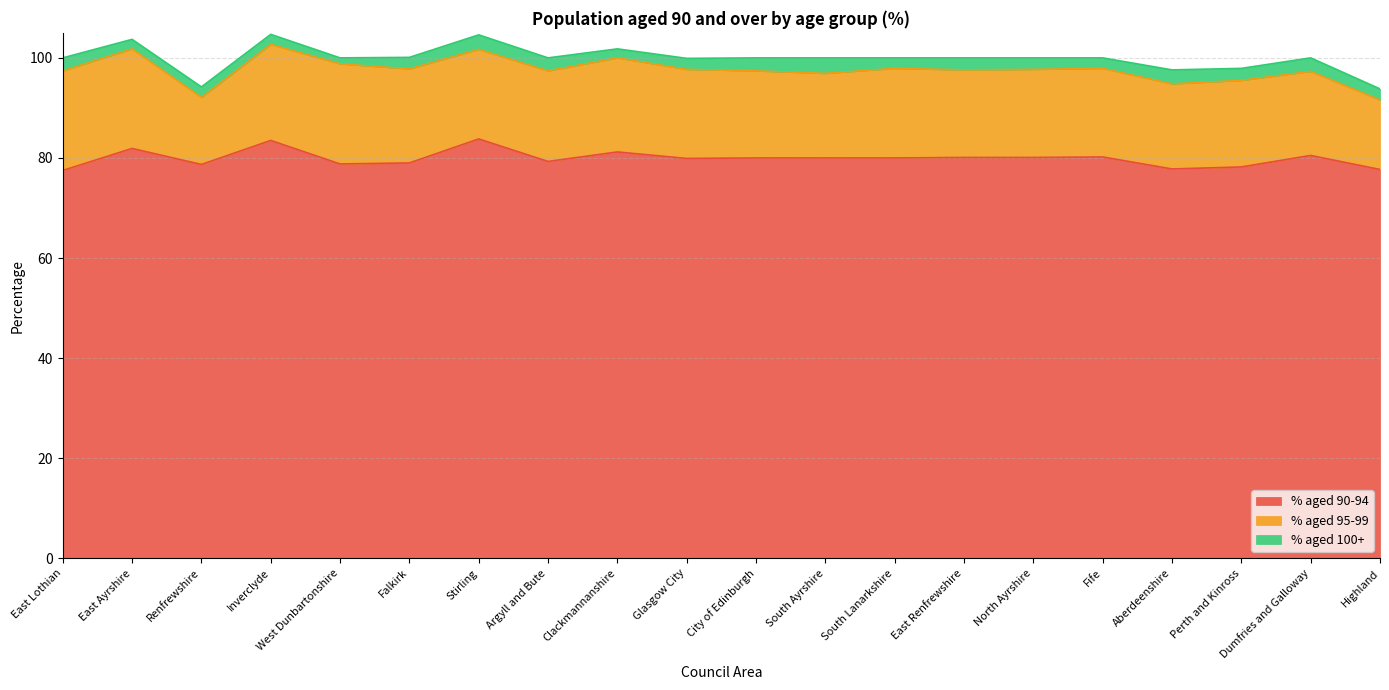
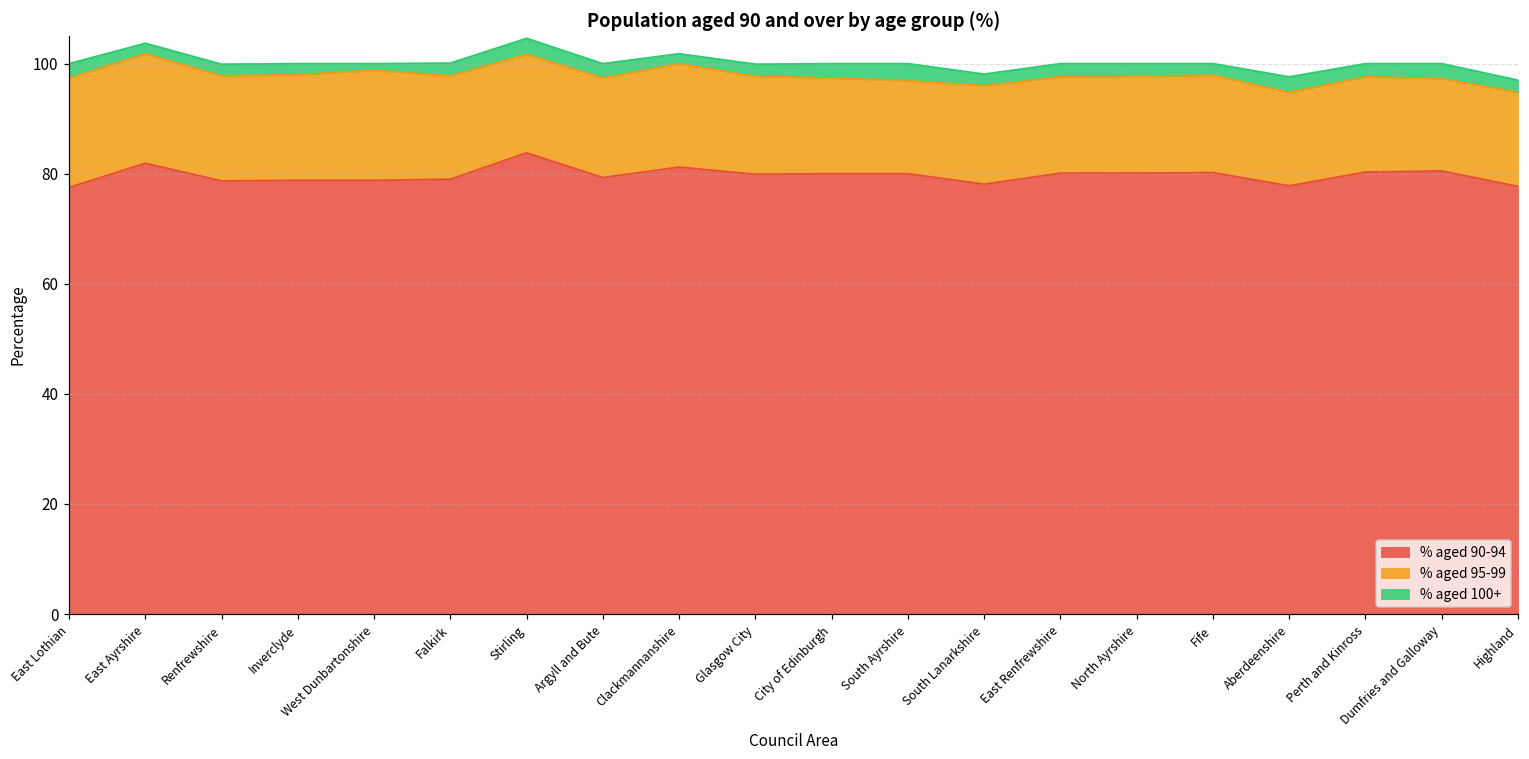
% aged 95-99, Renfrewshire: 13 -> 19
% aged 90-94, Inverclyde: 84 -> 79
% aged 90-94, South Lanarkshire: 80 -> 78
% aged 90-94, Perth and Kinross: 78 -> 80
% aged 95-99, Highland: 14 -> 17
